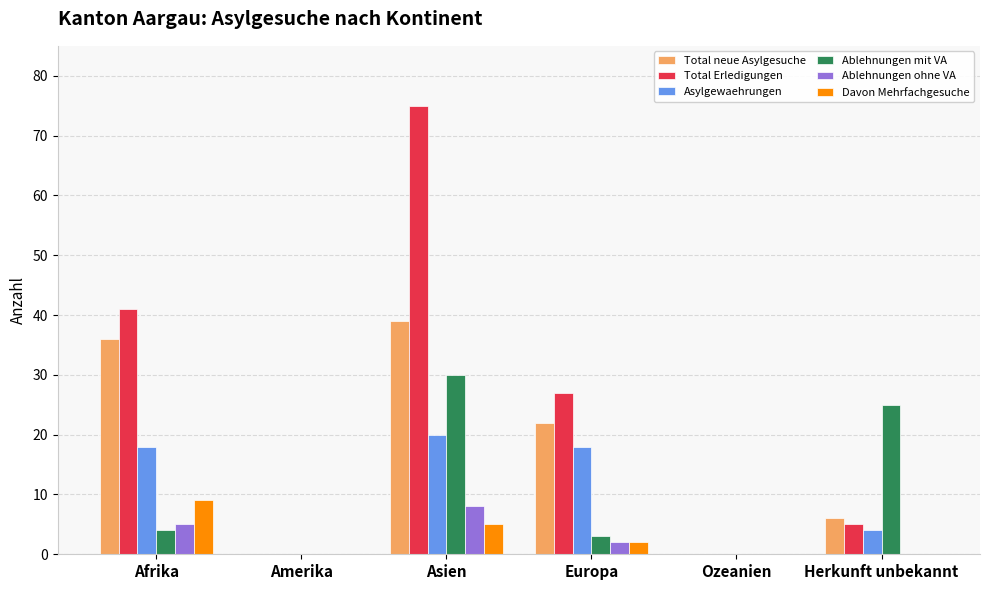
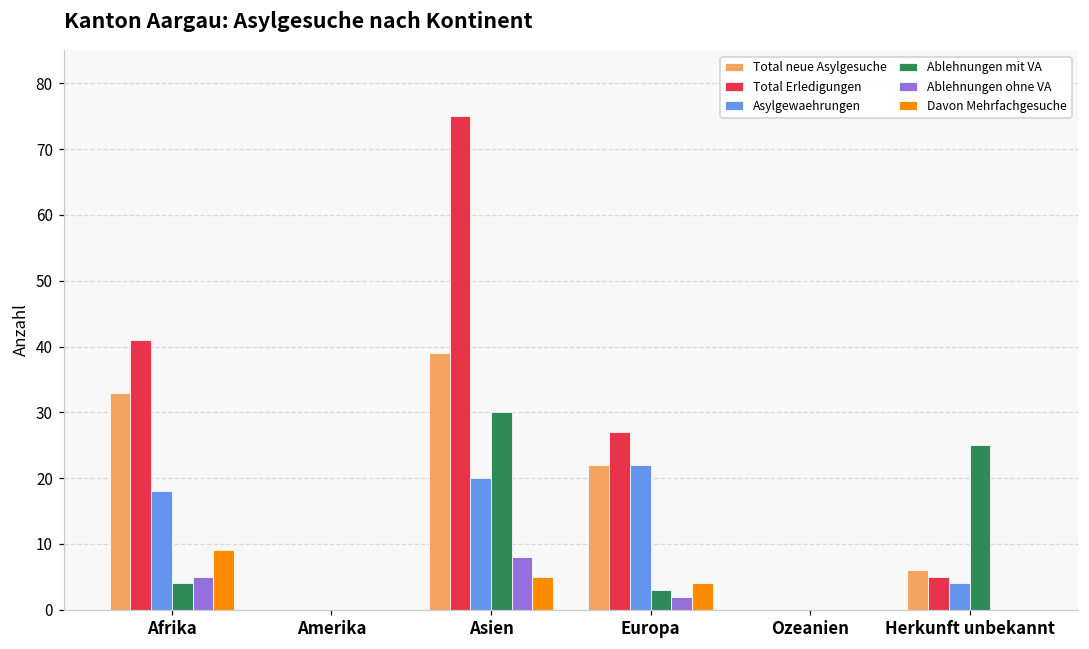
Total neue Asylgesuche, Afrika: 36 -> 33
Asylgewaehrungen, Europa: 18 -> 22
Davon Mehrfachgesuche, Europa: 2 -> 4
